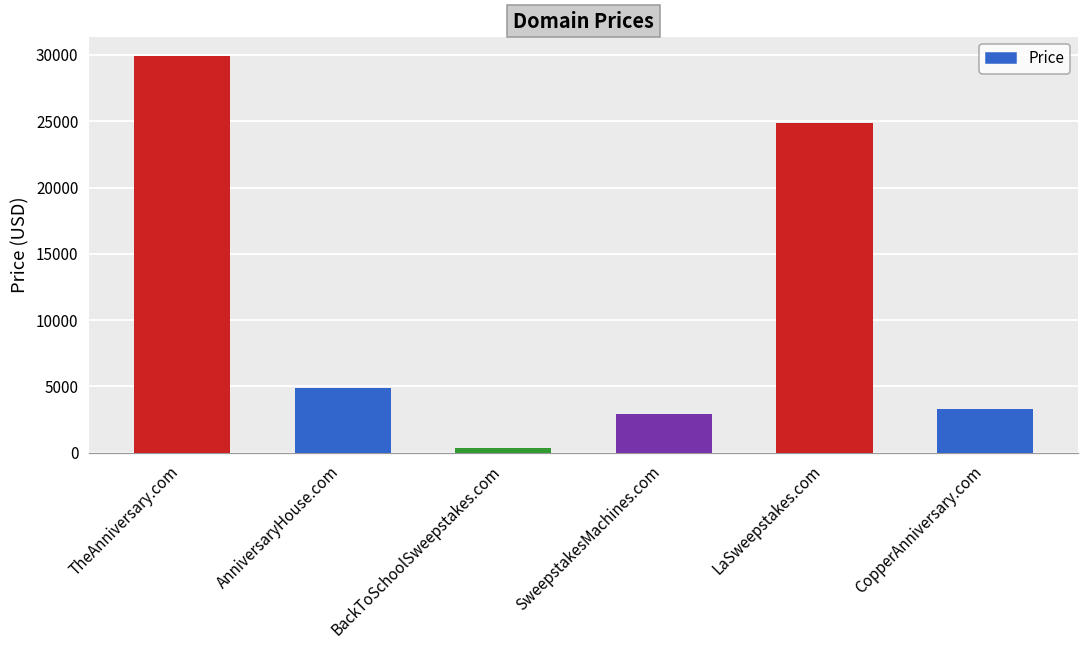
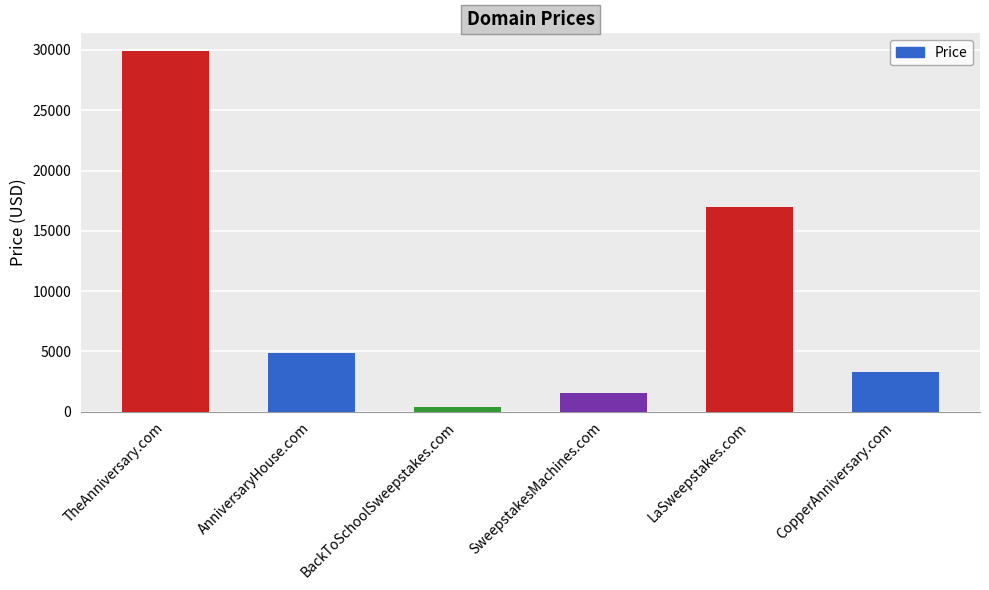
SweepstakesMachines.com: 2900 -> 1500
LaSweepstakes.com: 24900 -> 17000
